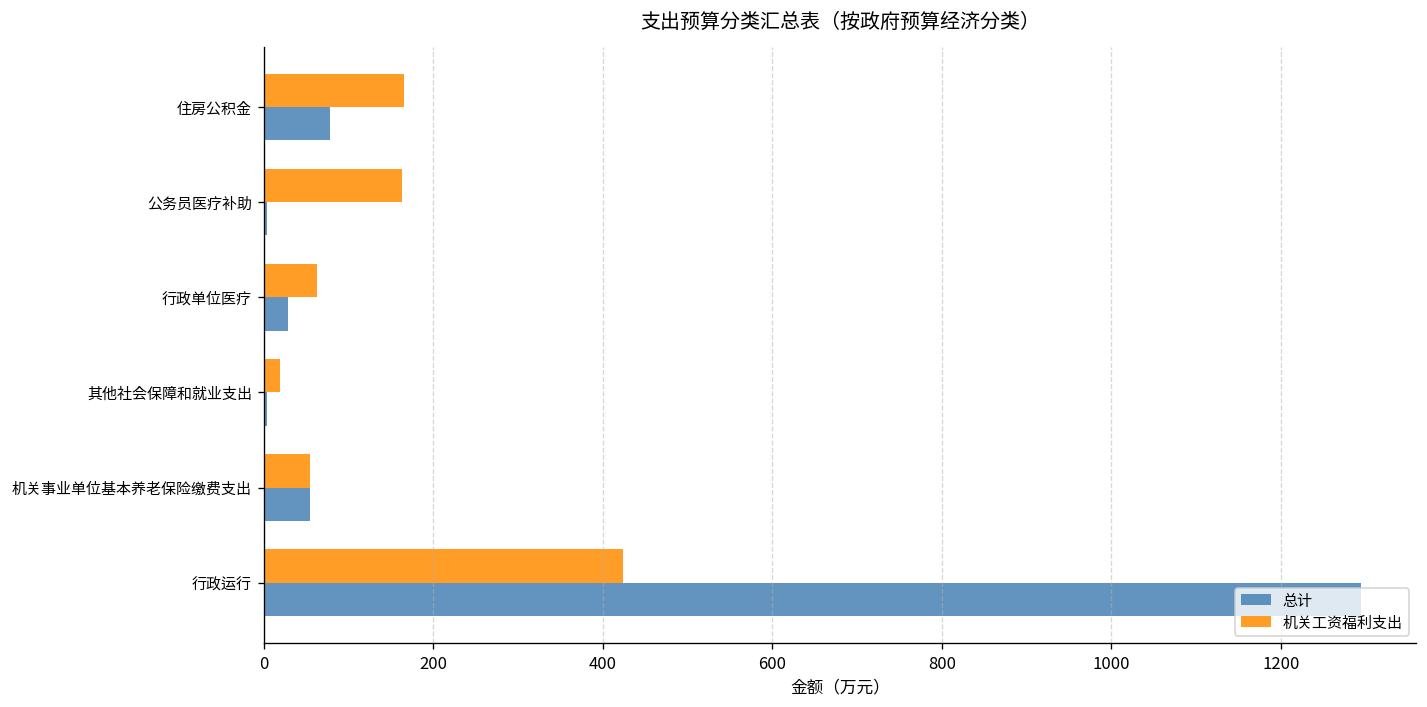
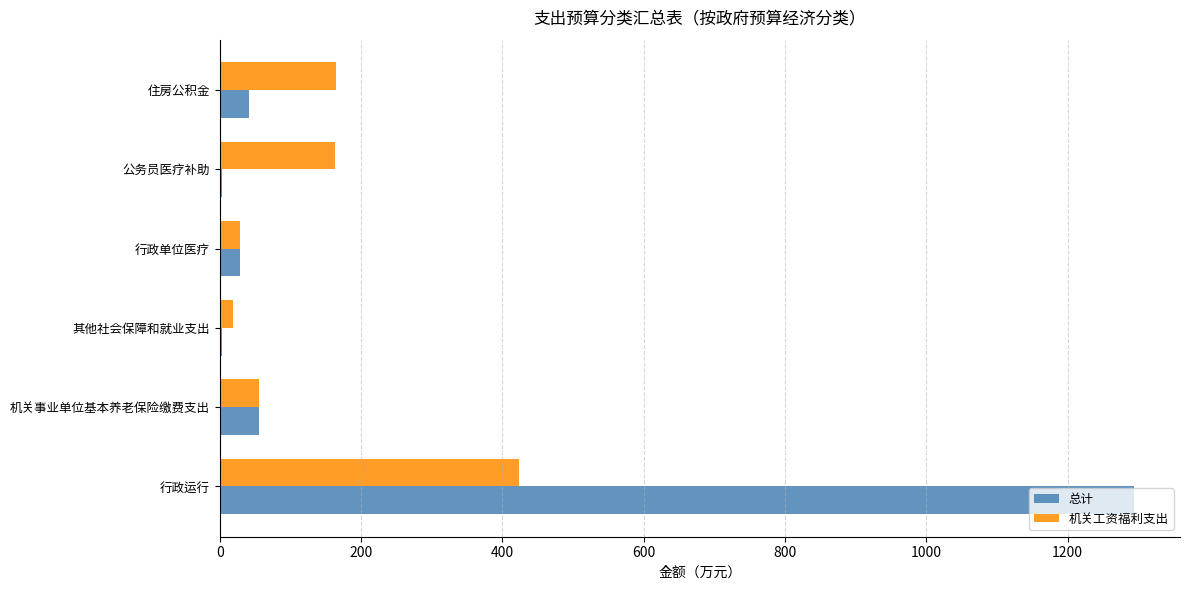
总计, 住房公积金: 80 -> 40
机关工资福利支出, 行政单位医疗: 60 -> 30
